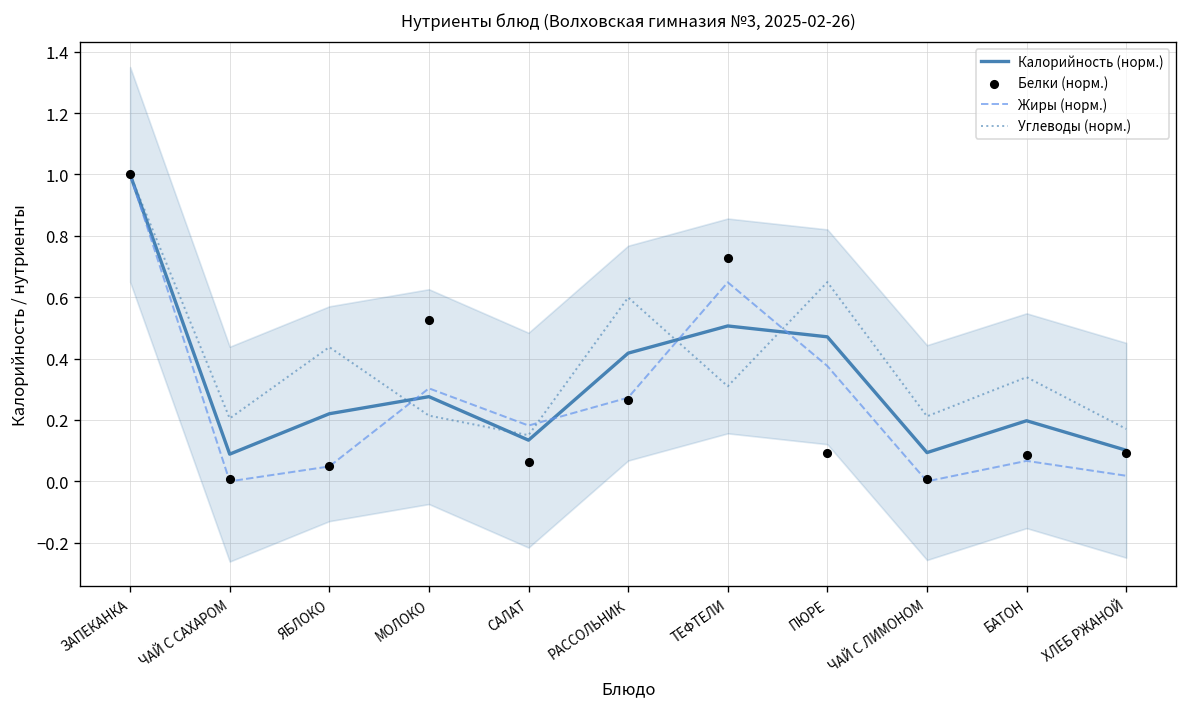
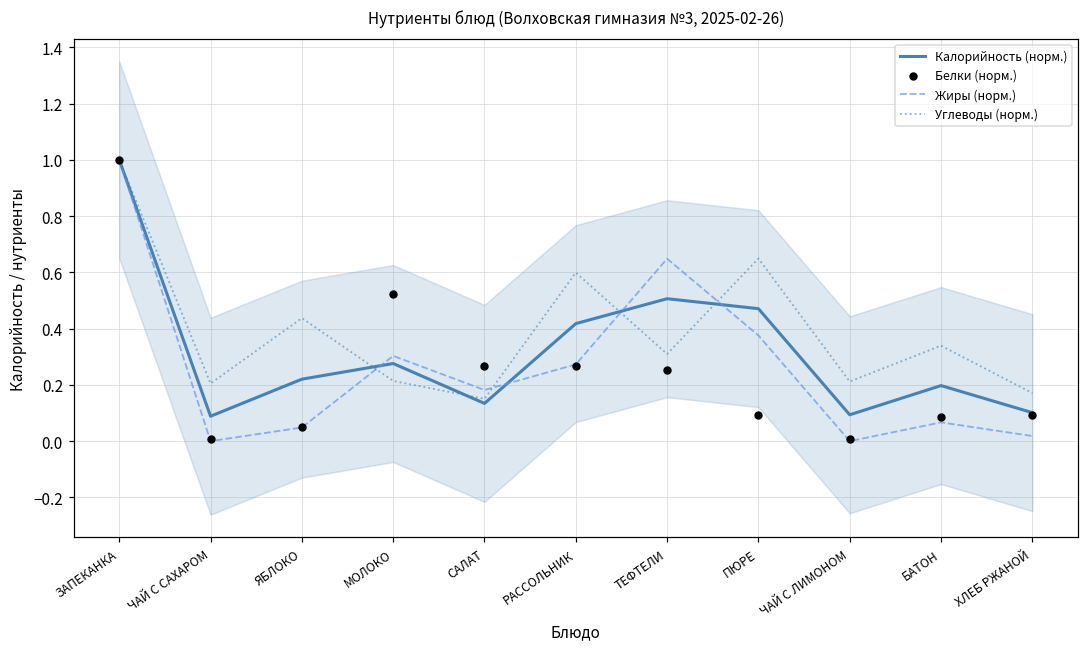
Белки (норм.), САЛАТ: 0.06 -> 0.27
Белки (норм.), ТЕФТЕЛИ: 0.73 -> 0.25
